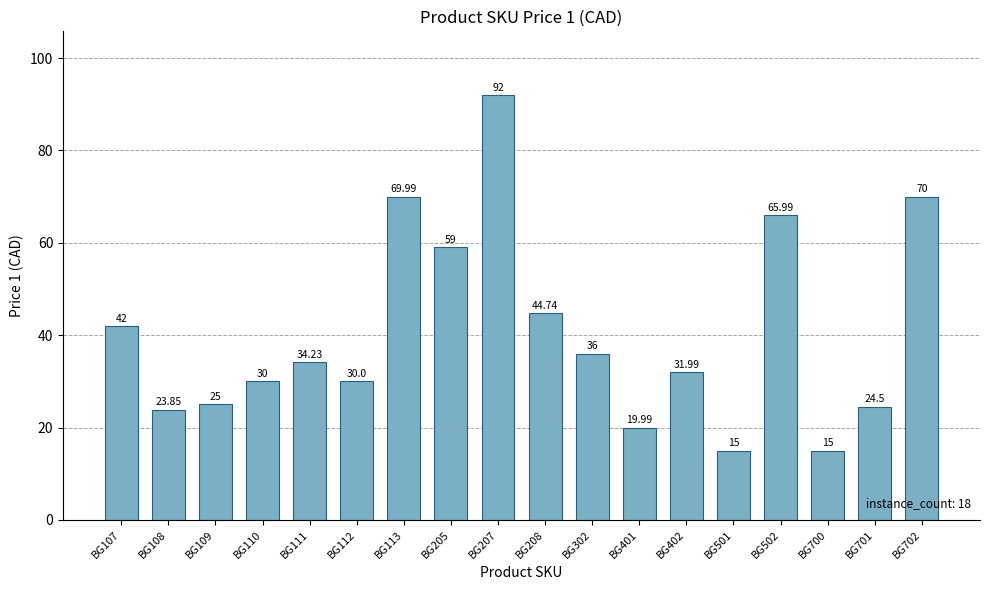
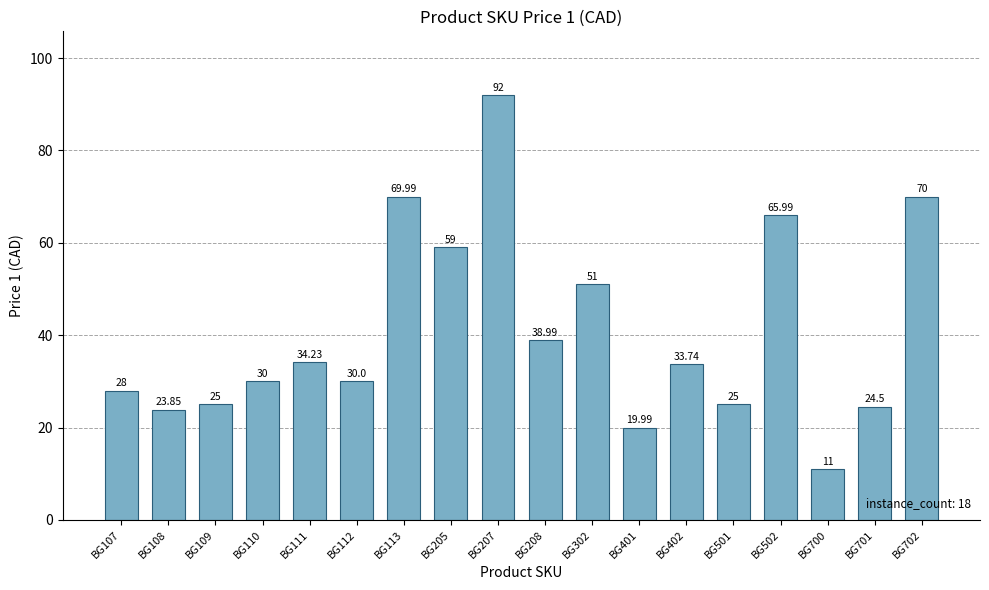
BG107: 42 -> 28
BG208: 44.74 -> 38.99
BG302: 36 -> 51
BG402: 31.99 -> 33.74
BG501: 15 -> 25
BG700: 15 -> 11
